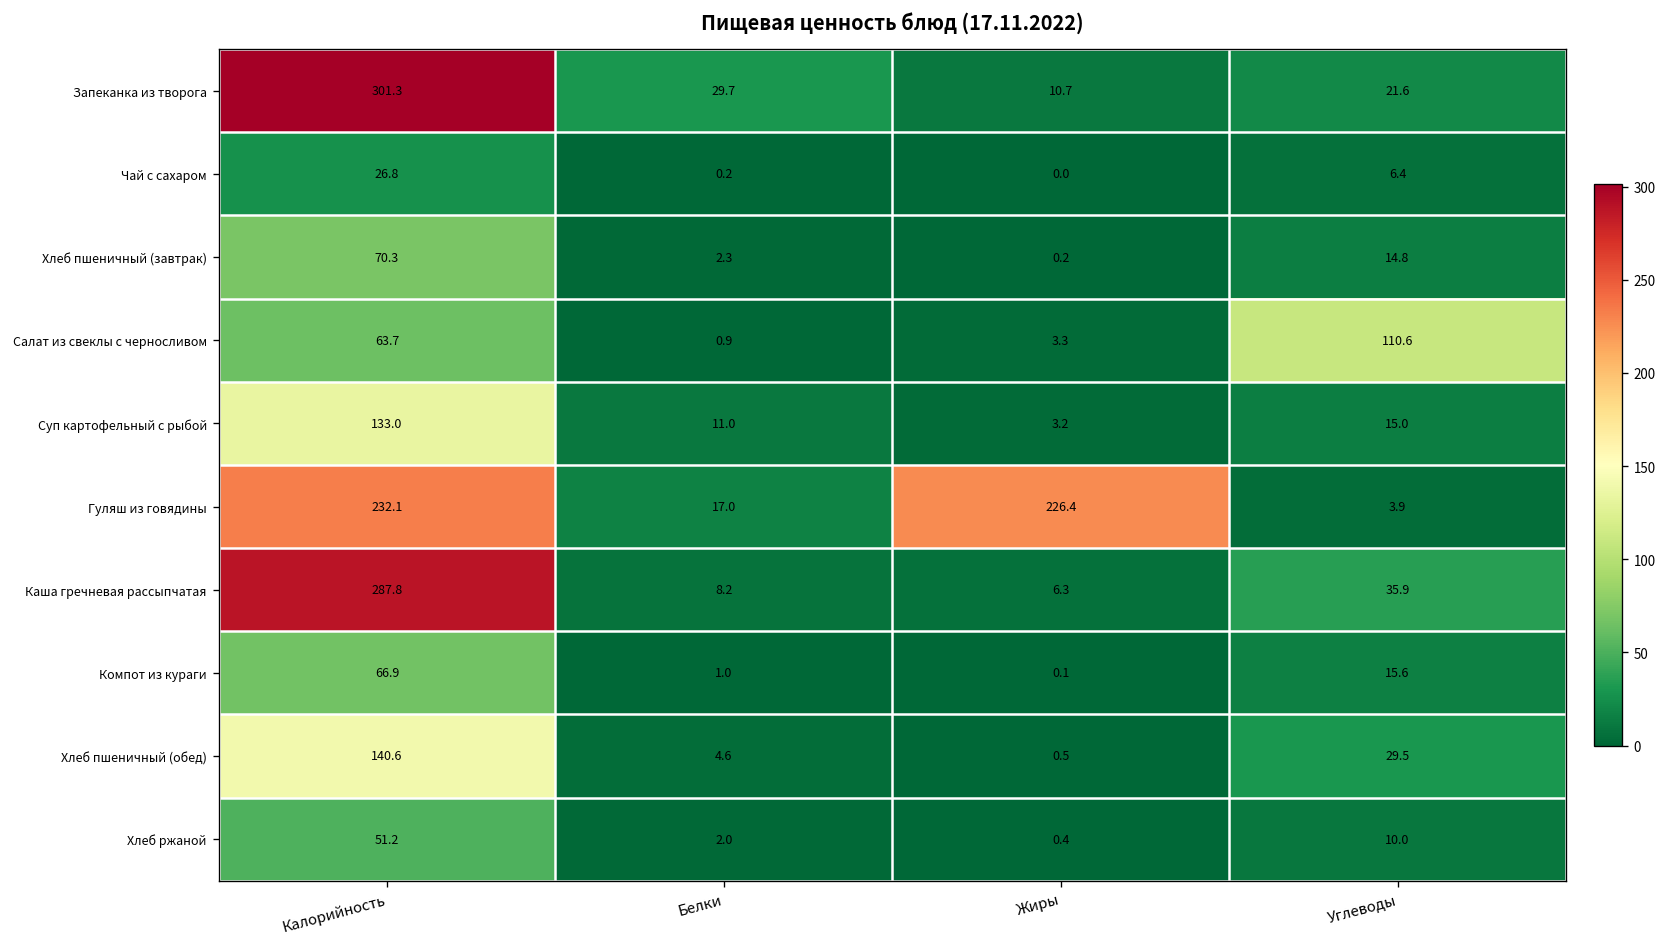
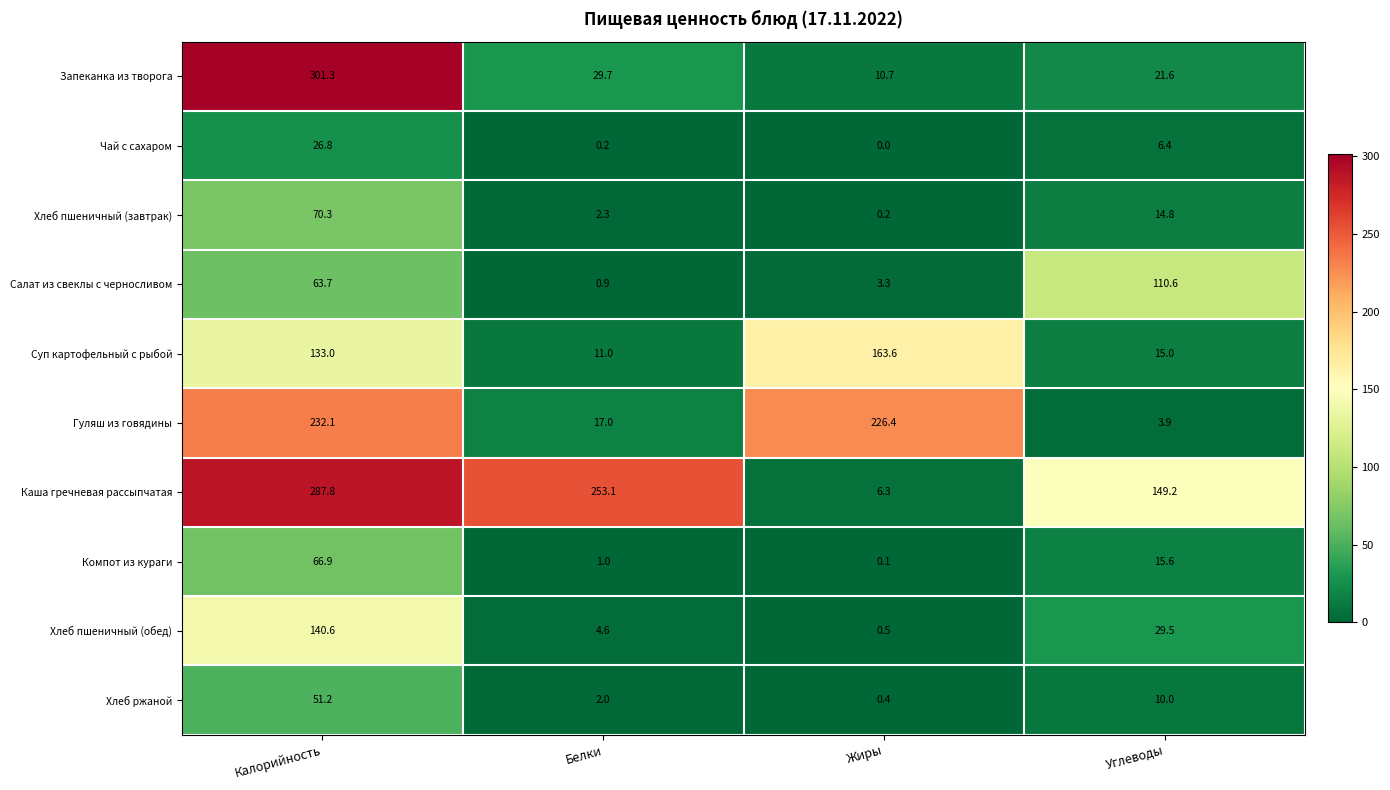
Суп картофельный с рыбой, Жиры: 3.2 -> 163.6
Каша гречневая рассыпчатая, Белки: 8.2 -> 253.1
Каша гречневая рассыпчатая, Углеводы: 35.9 -> 149.2
